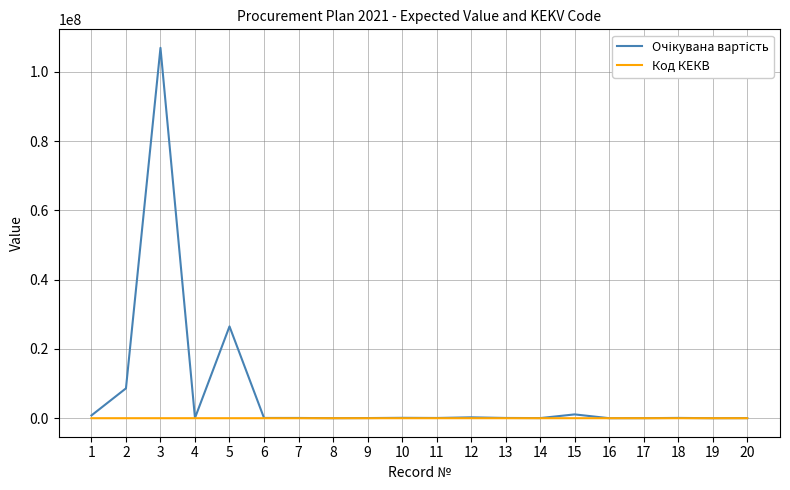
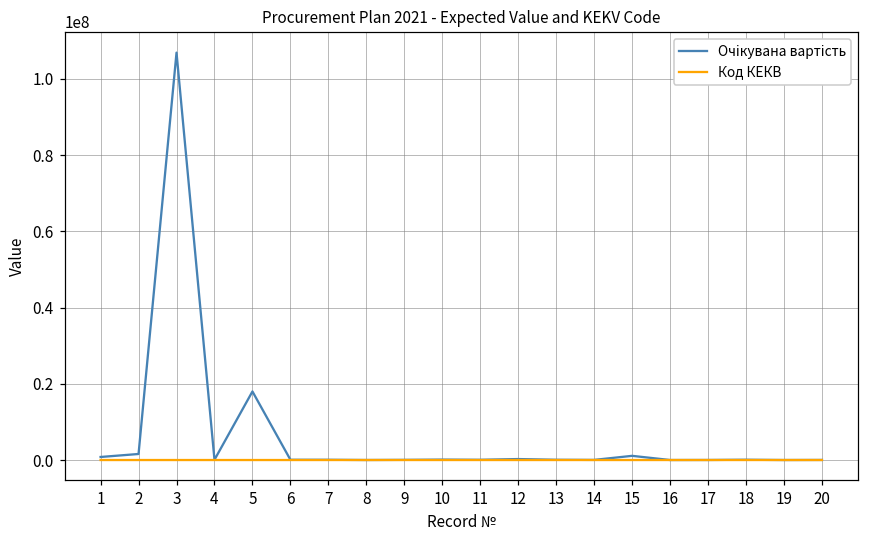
Очікувана вартість, 2: 9000000 -> 2000000
Очікувана вартість, 5: 27000000 -> 18000000
